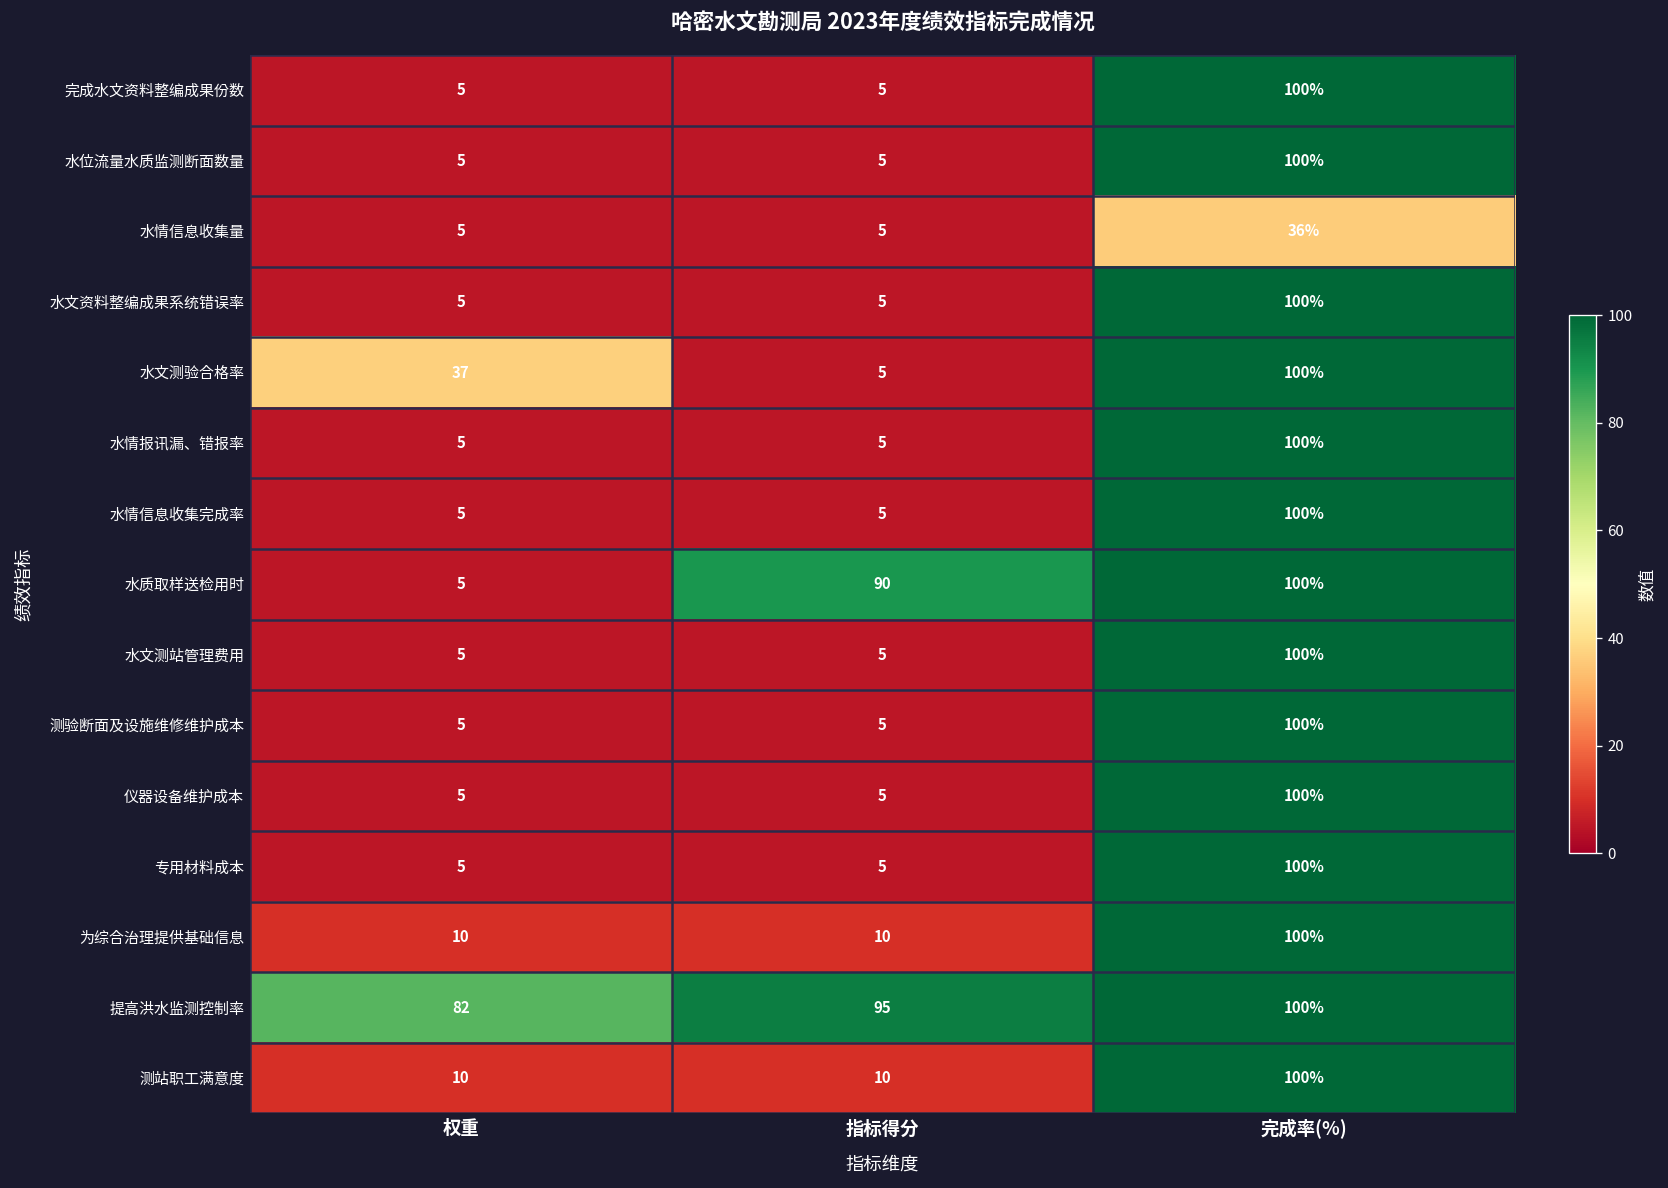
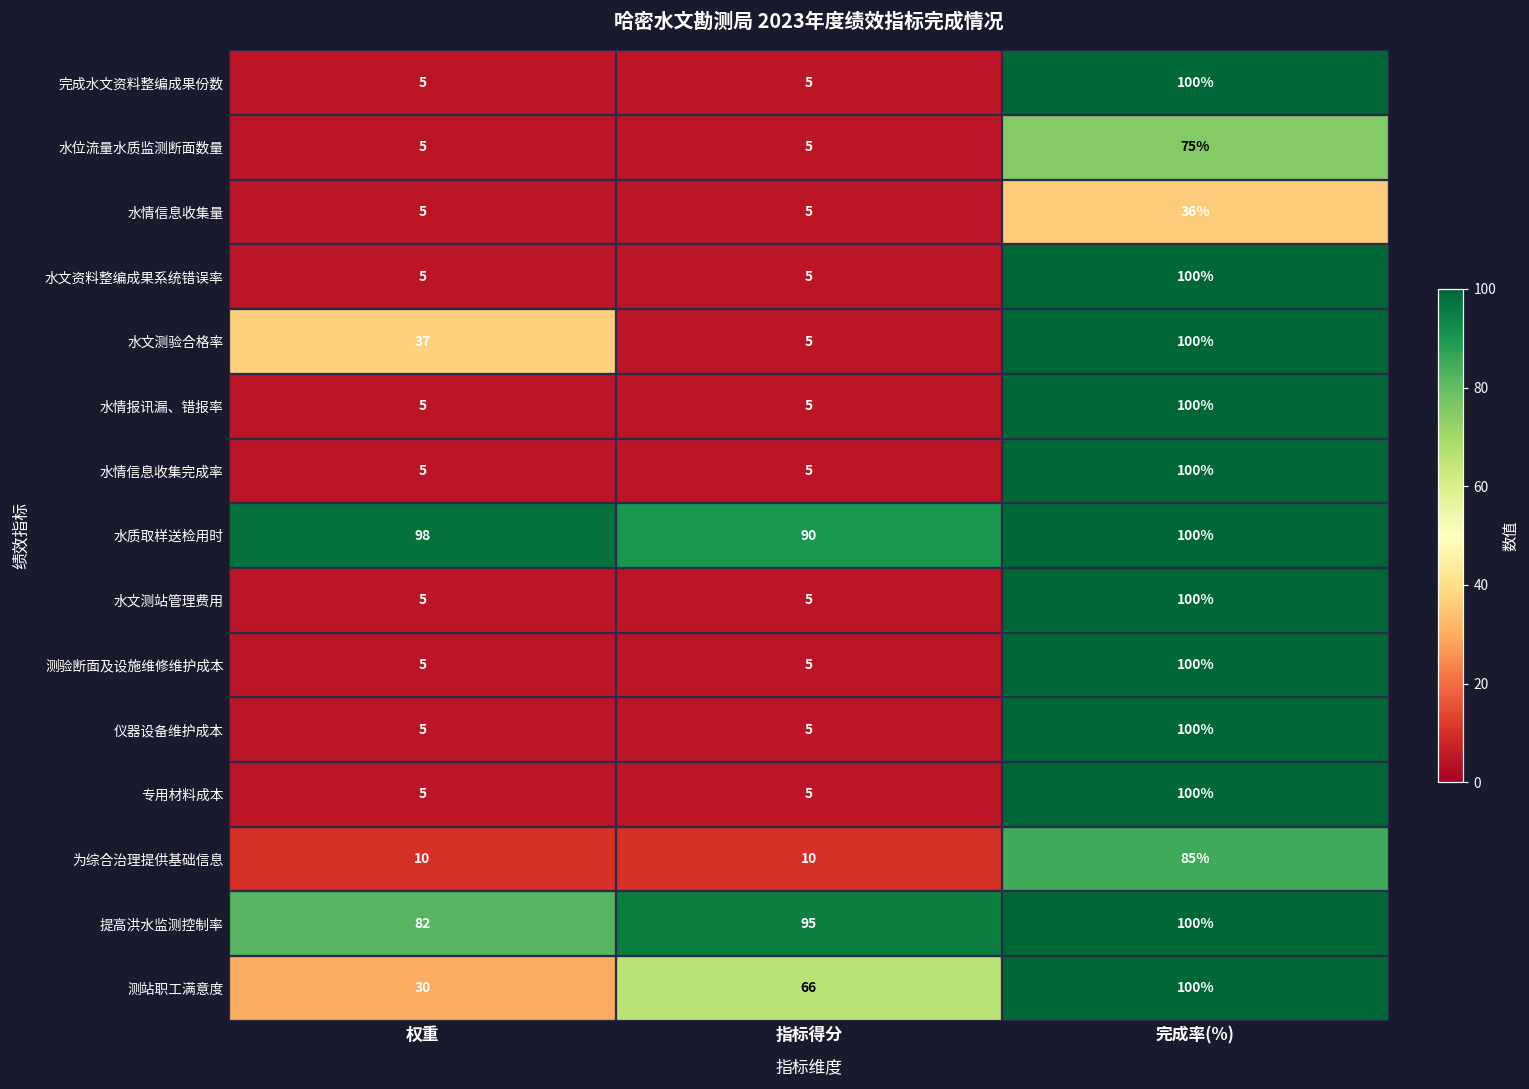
水位流量水质监测断面数量, 完成率(%): 100% -> 75%
水质取样送检用时, 权重: 5 -> 98
为综合治理提供基础信息, 完成率(%): 100% -> 85%
测站职工满意度, 权重: 10 -> 30
测站职工满意度, 指标得分: 10 -> 66
